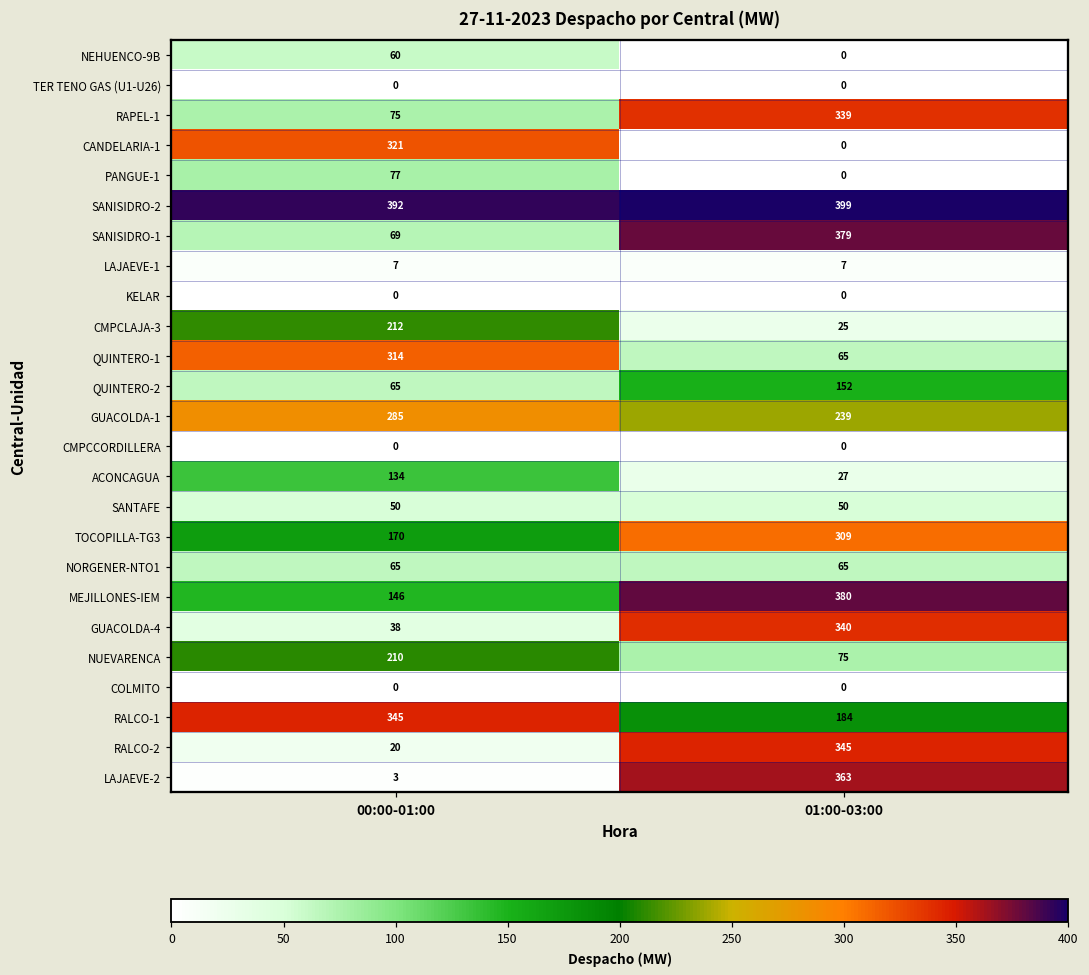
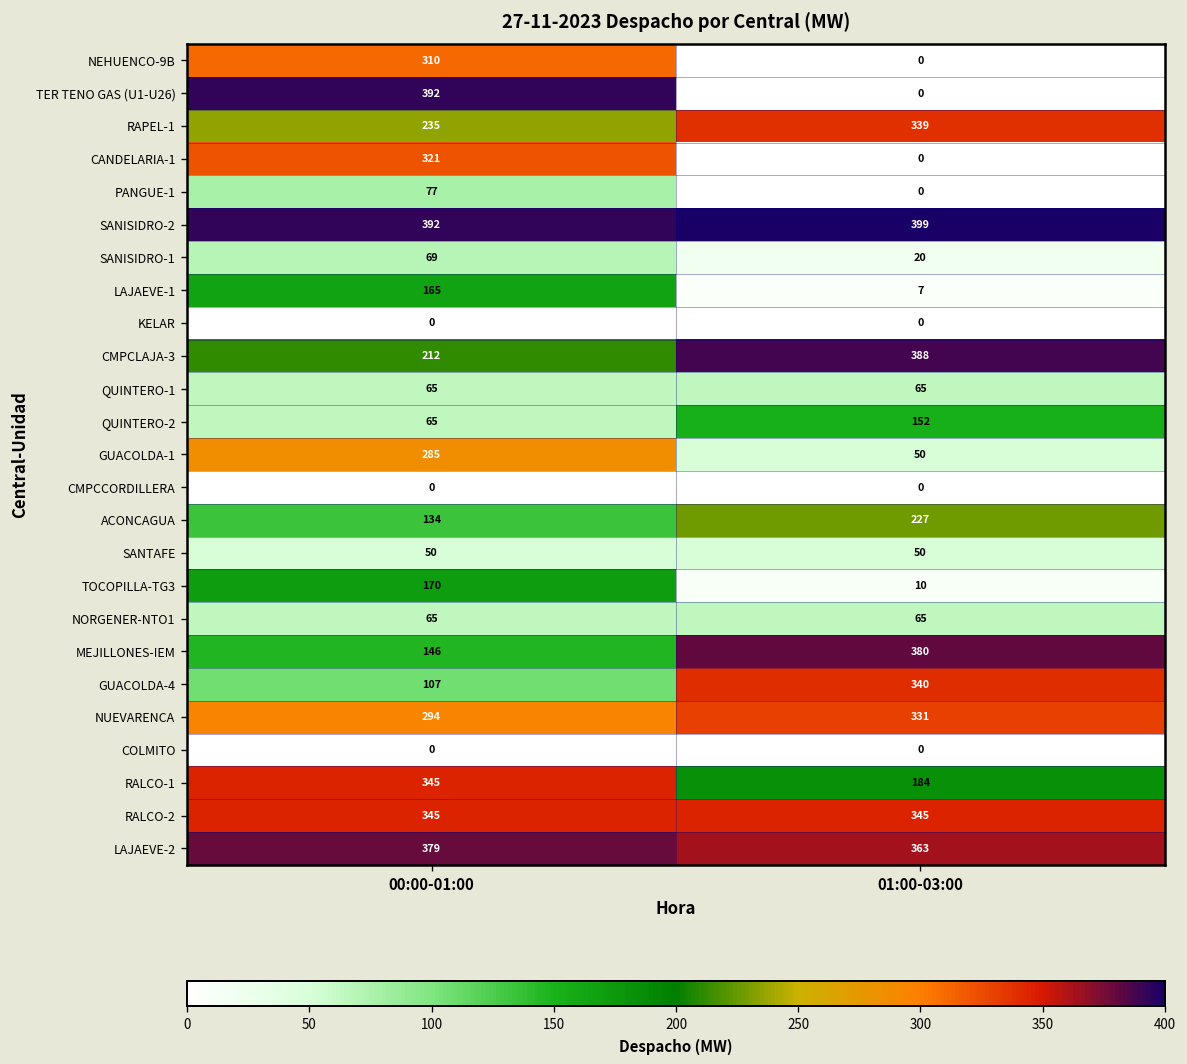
NEHUENCO-9B, 00:00-01:00: 60 -> 310
TER TENO GAS (U1-U26), 00:00-01:00: 0 -> 392
RAPEL-1, 00:00-01:00: 75 -> 235
SANISIDRO-1, 01:00-03:00: 379 -> 20
LAJAEVE-1, 00:00-01:00: 7 -> 165
CMPCLAJA-3, 01:00-03:00: 25 -> 388
QUINTERO-1, 00:00-01:00: 314 -> 65
GUACOLDA-1, 01:00-03:00: 239 -> 50
ACONCAGUA, 01:00-03:00: 27 -> 227
TOCOPILLA-TG3, 01:00-03:00: 309 -> 10
GUACOLDA-4, 00:00-01:00: 38 -> 107
NUEVARENCA, 00:00-01:00: 210 -> 294
NUEVARENCA, 01:00-03:00: 75 -> 331
RALCO-2, 00:00-01:00: 20 -> 345
LAJAEVE-2, 00:00-01:00: 3 -> 379
